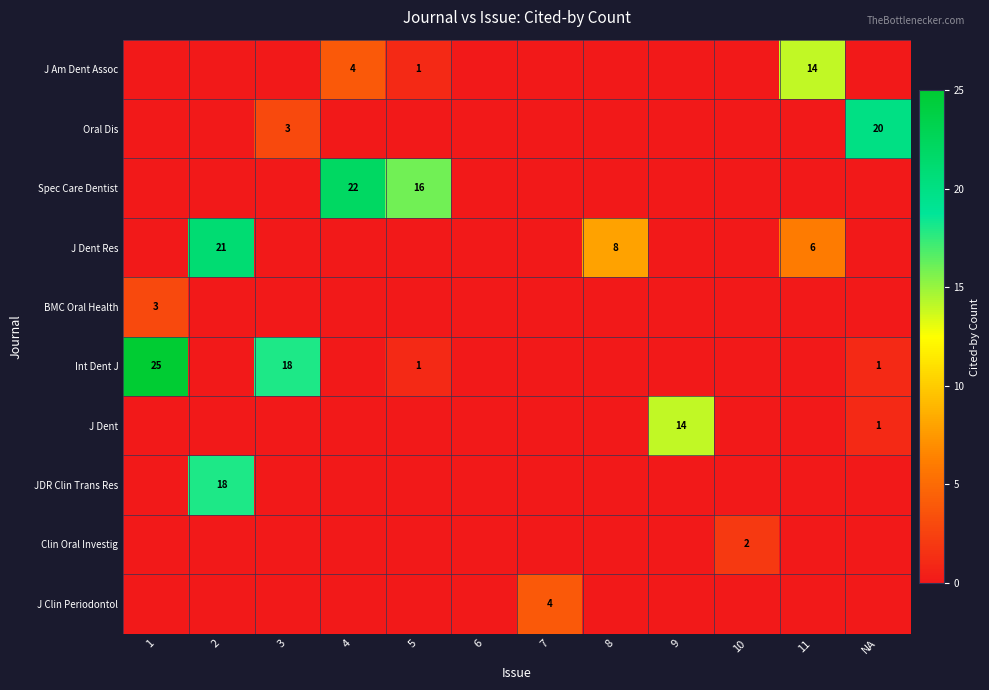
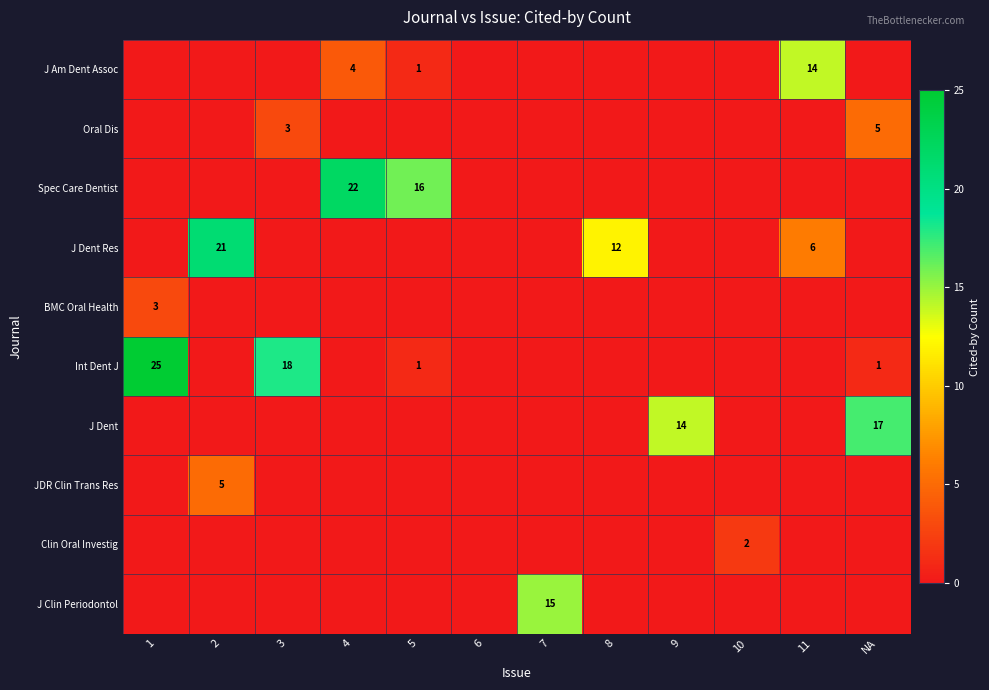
Oral Dis, NA: 20 -> 5
J Dent Res, 8: 8 -> 12
J Dent, NA: 1 -> 17
JDR Clin Trans Res, 2: 18 -> 5
J Clin Periodontol, 7: 4 -> 15
